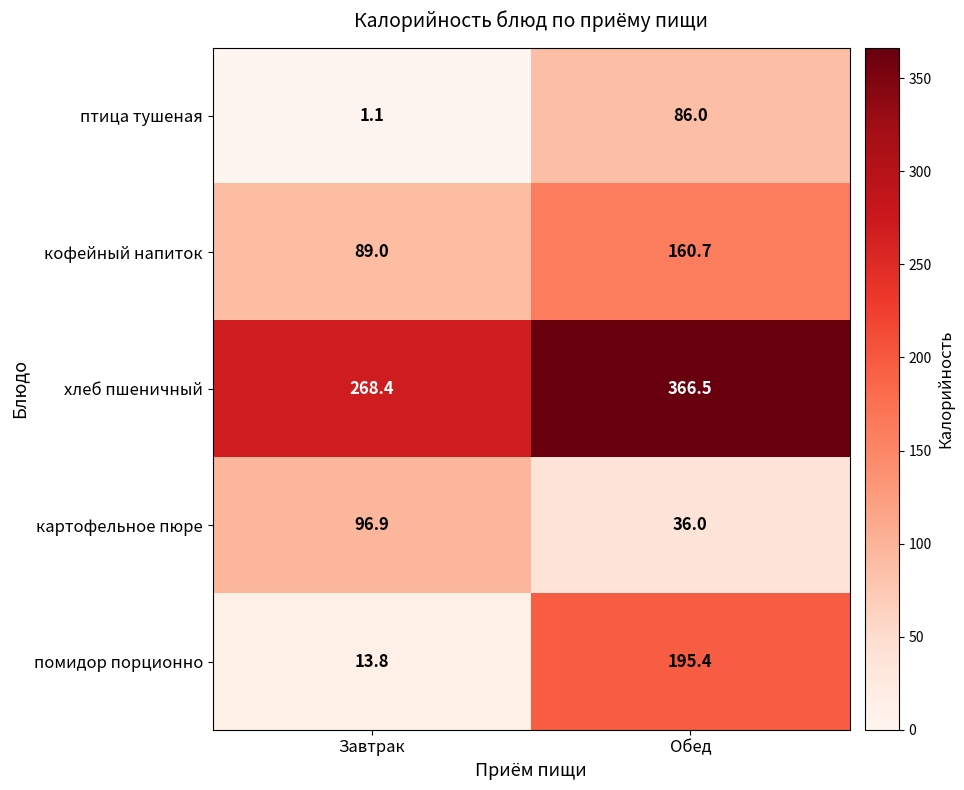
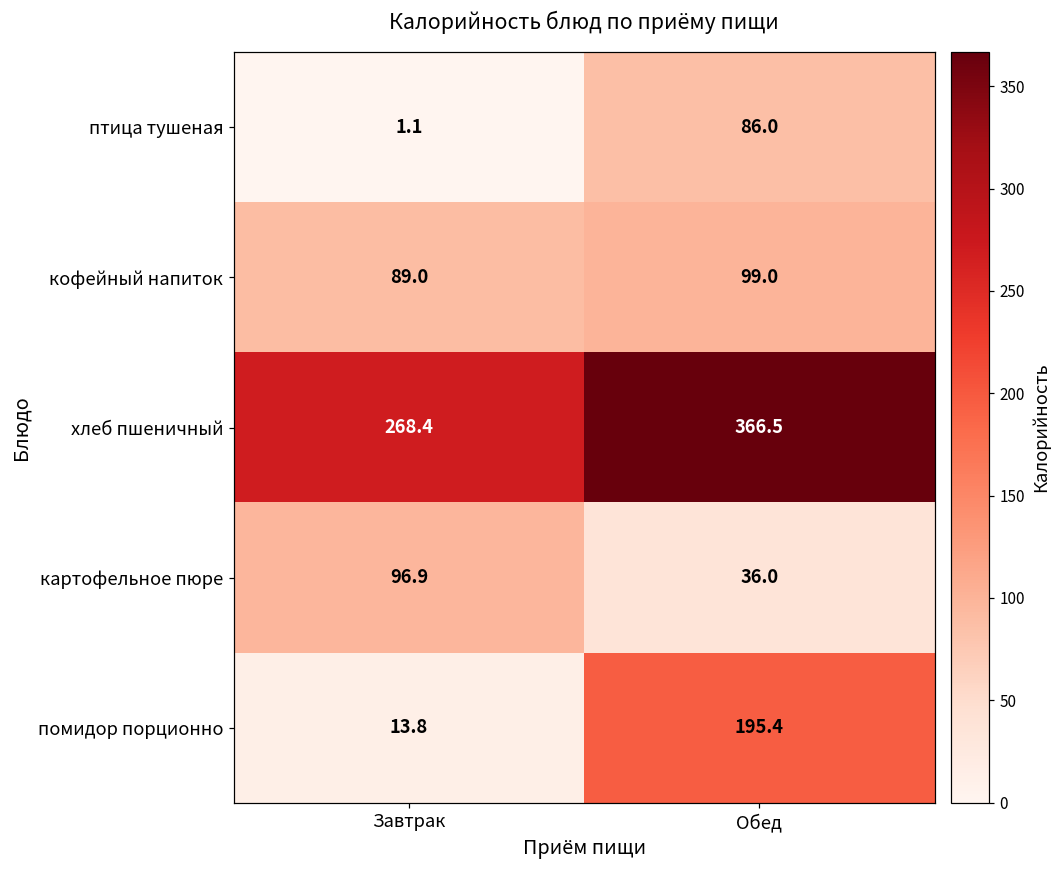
кофейный напиток, Обед: 160.7 -> 99.0
